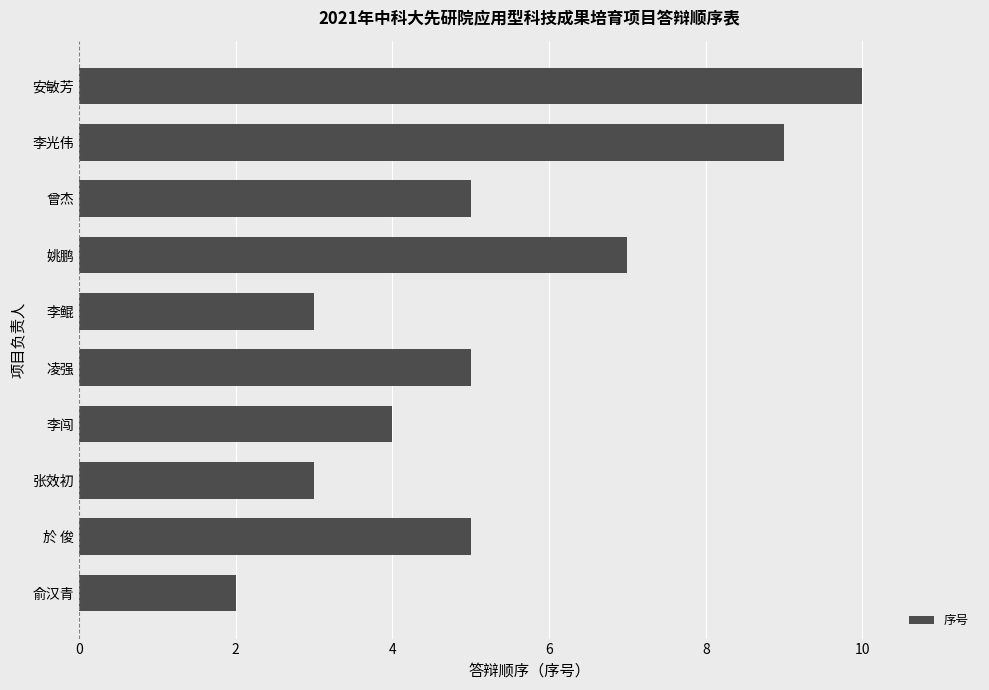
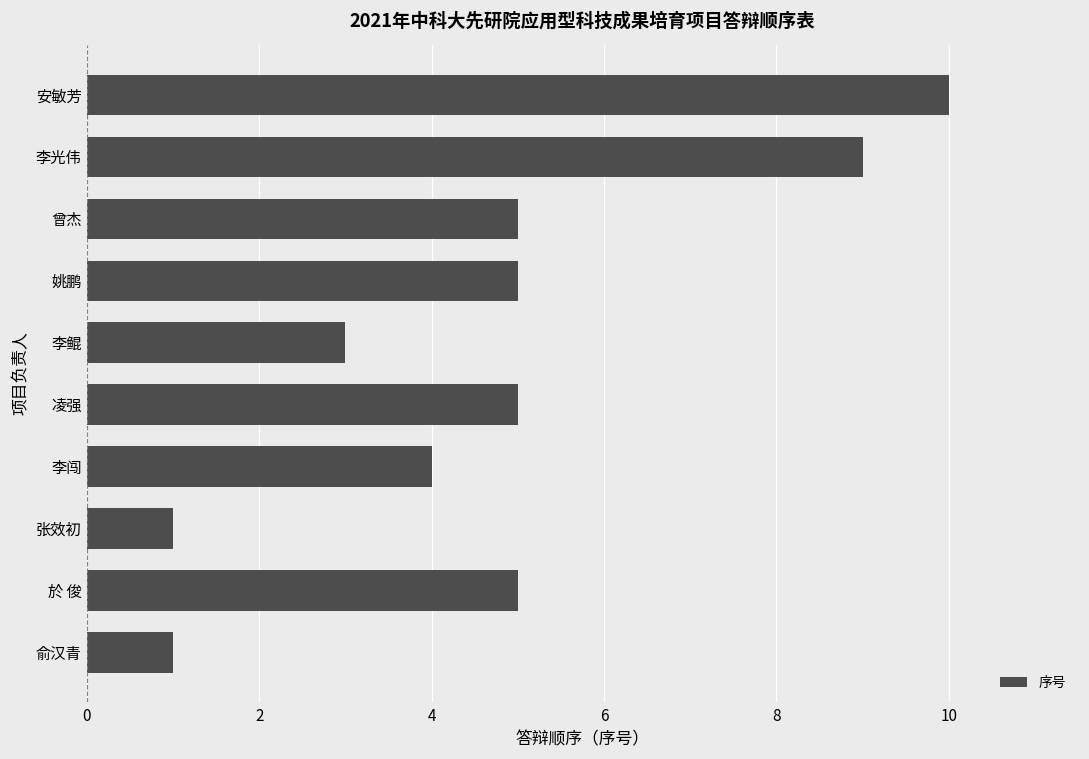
姚鹏: 7 -> 5
张效初: 3 -> 1
俞汉青: 2 -> 1
